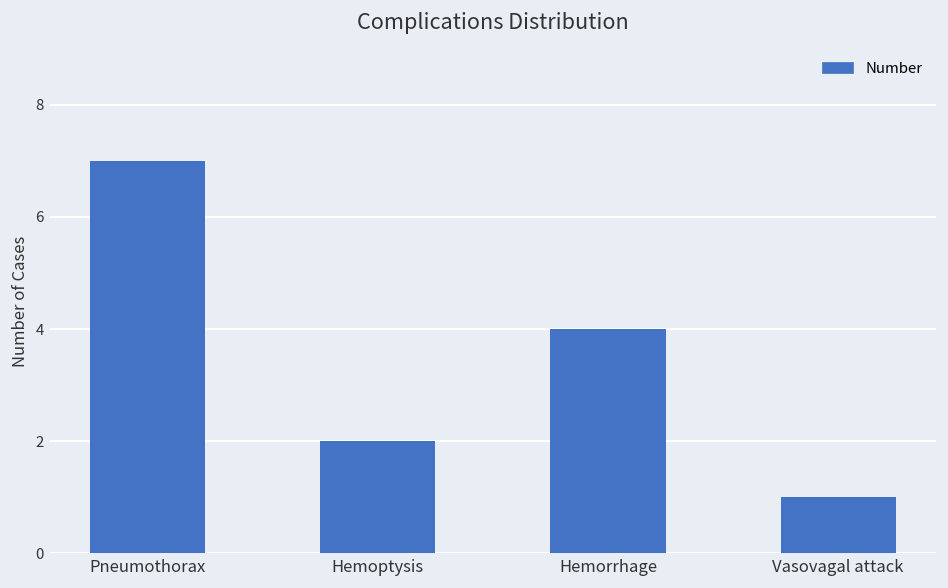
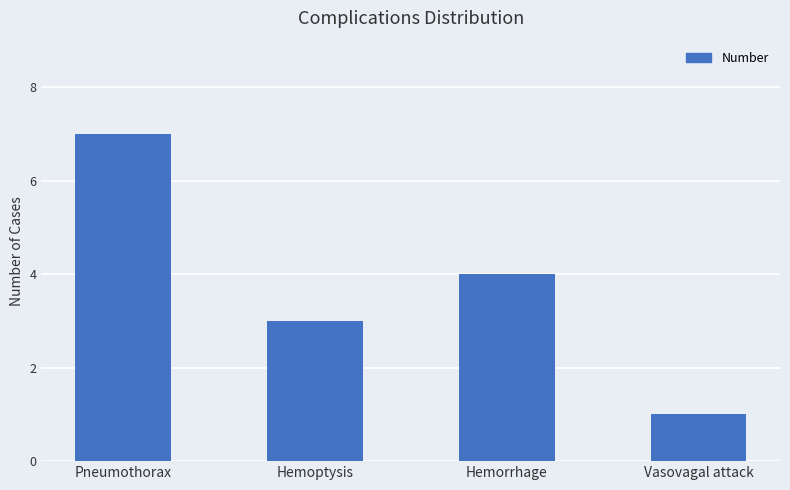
Hemoptysis: 2 -> 3
